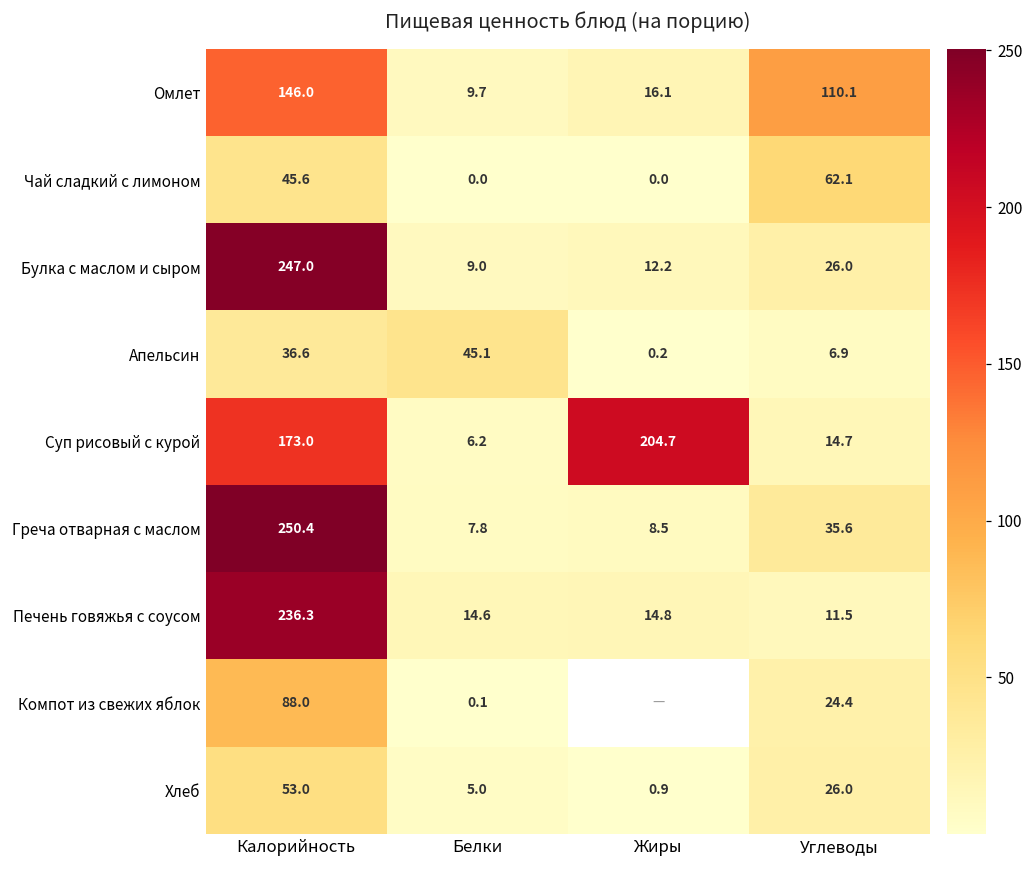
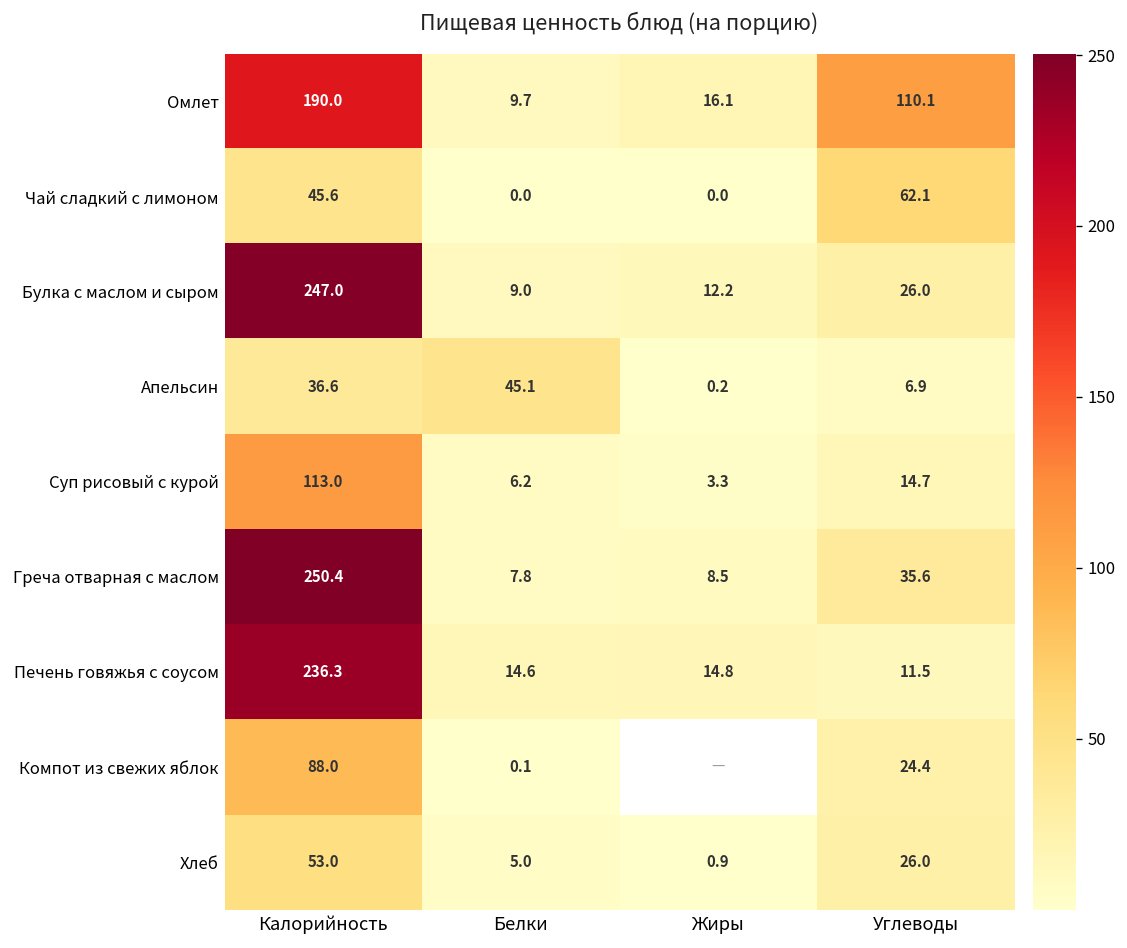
Омлет, Калорийность: 146.0 -> 190.0
Суп рисовый с курой, Калорийность: 173.0 -> 113.0
Суп рисовый с курой, Жиры: 204.7 -> 3.3
